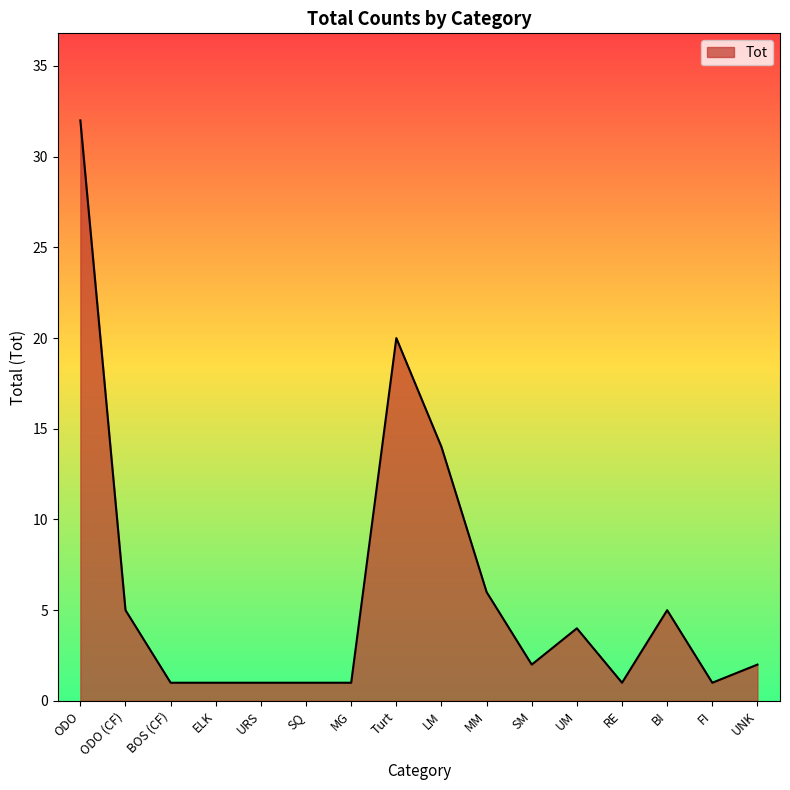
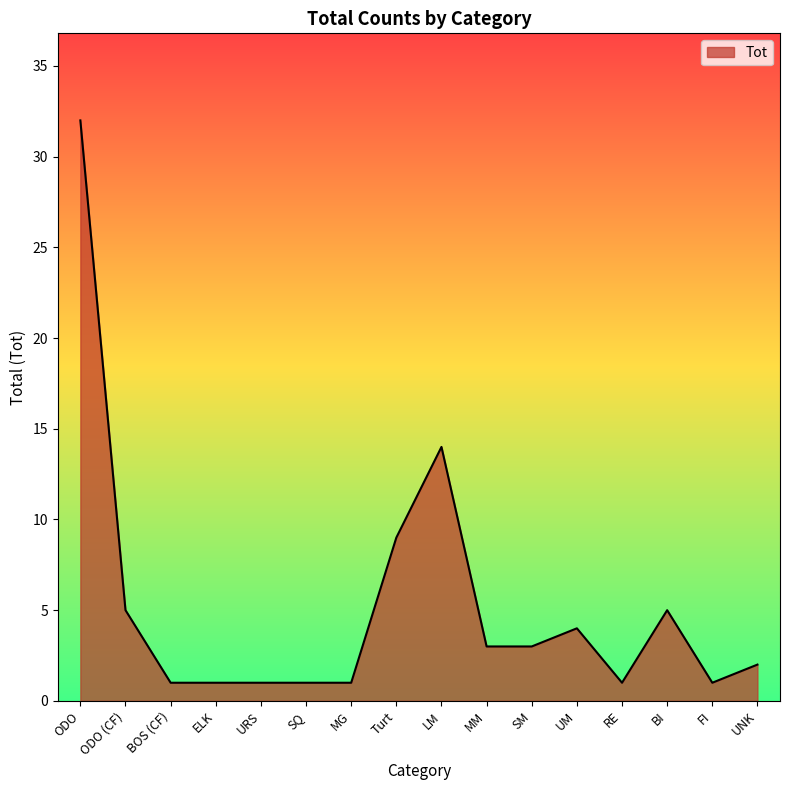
Turt: 20 -> 9
MM: 6 -> 3
SM: 2 -> 3
